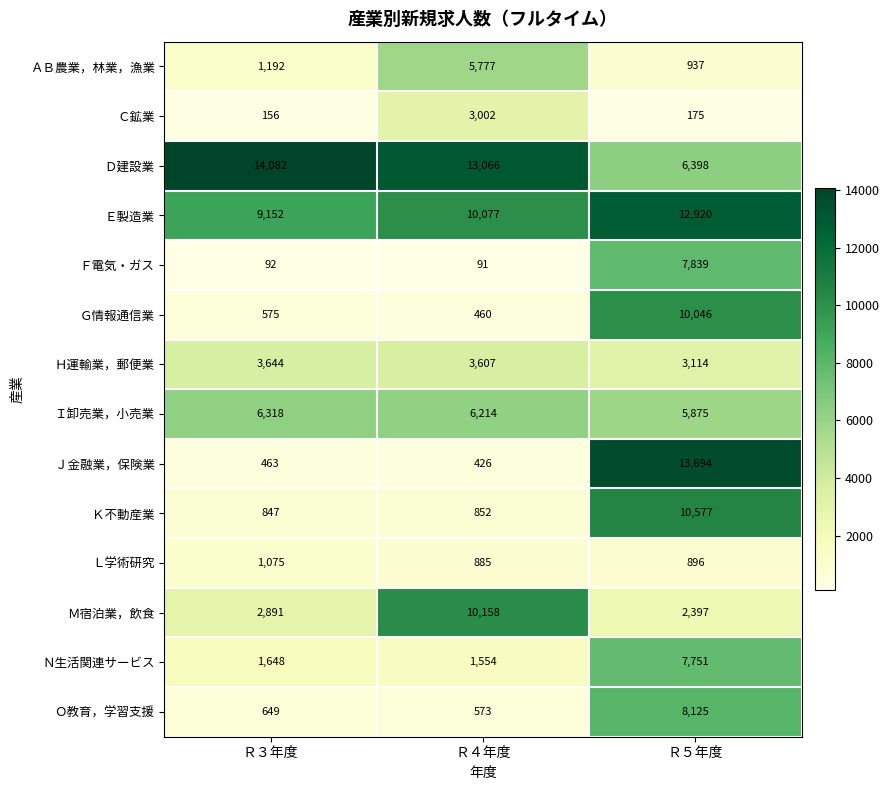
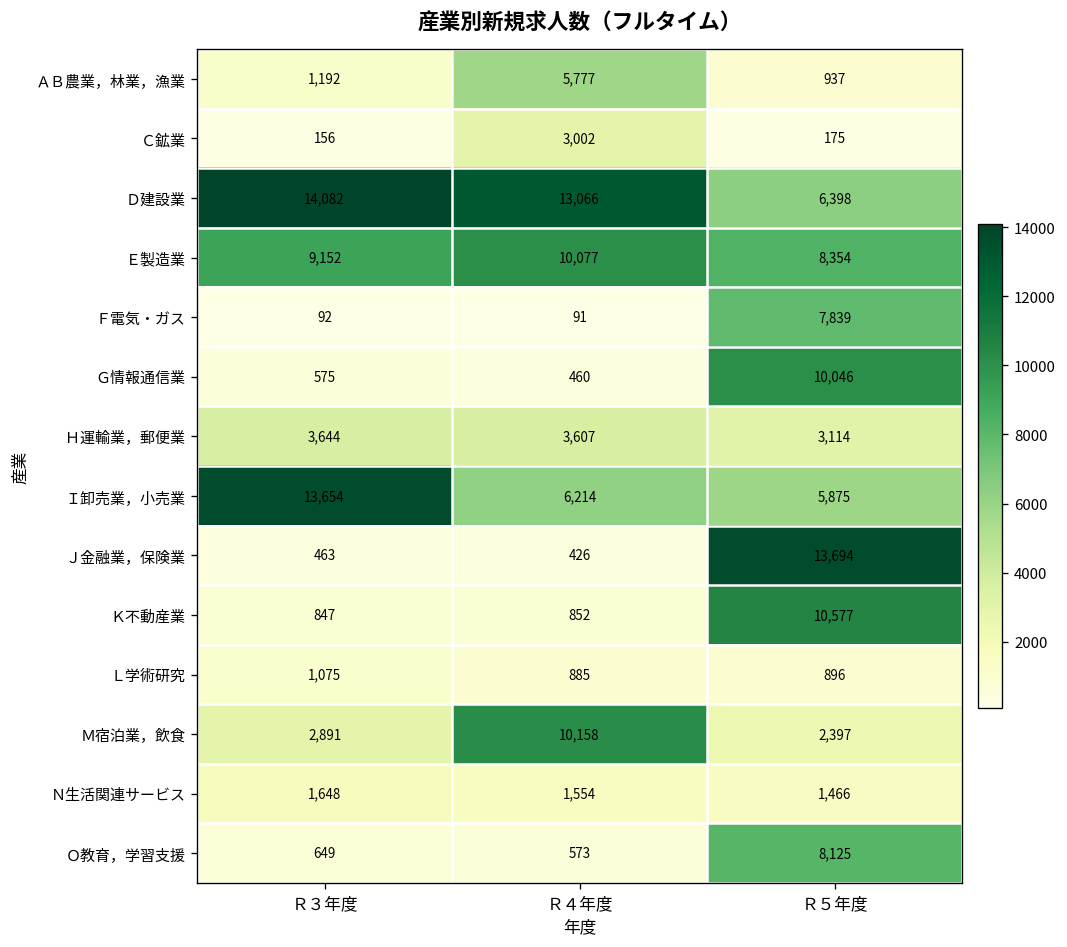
Ｅ製造業, Ｒ５年度: 12,920 -> 8,354
Ｉ卸売業，小売業, Ｒ３年度: 6,318 -> 13,654
Ｎ生活関連サービス, Ｒ５年度: 7,751 -> 1,466
